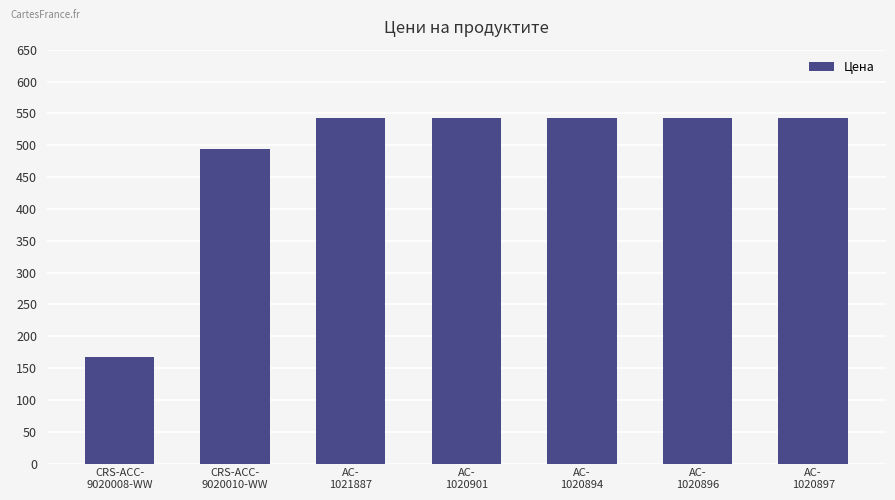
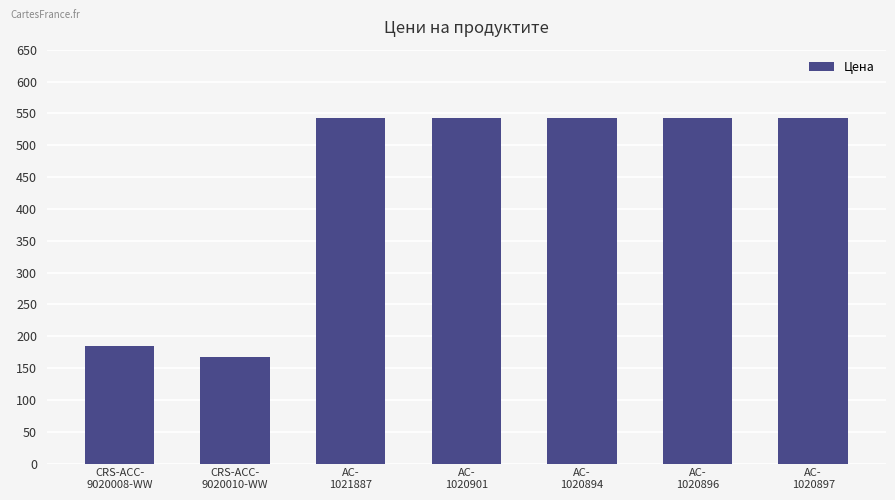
CRS-ACC- 9020008-WW: 170 -> 180
CRS-ACC- 9020010-WW: 490 -> 170
